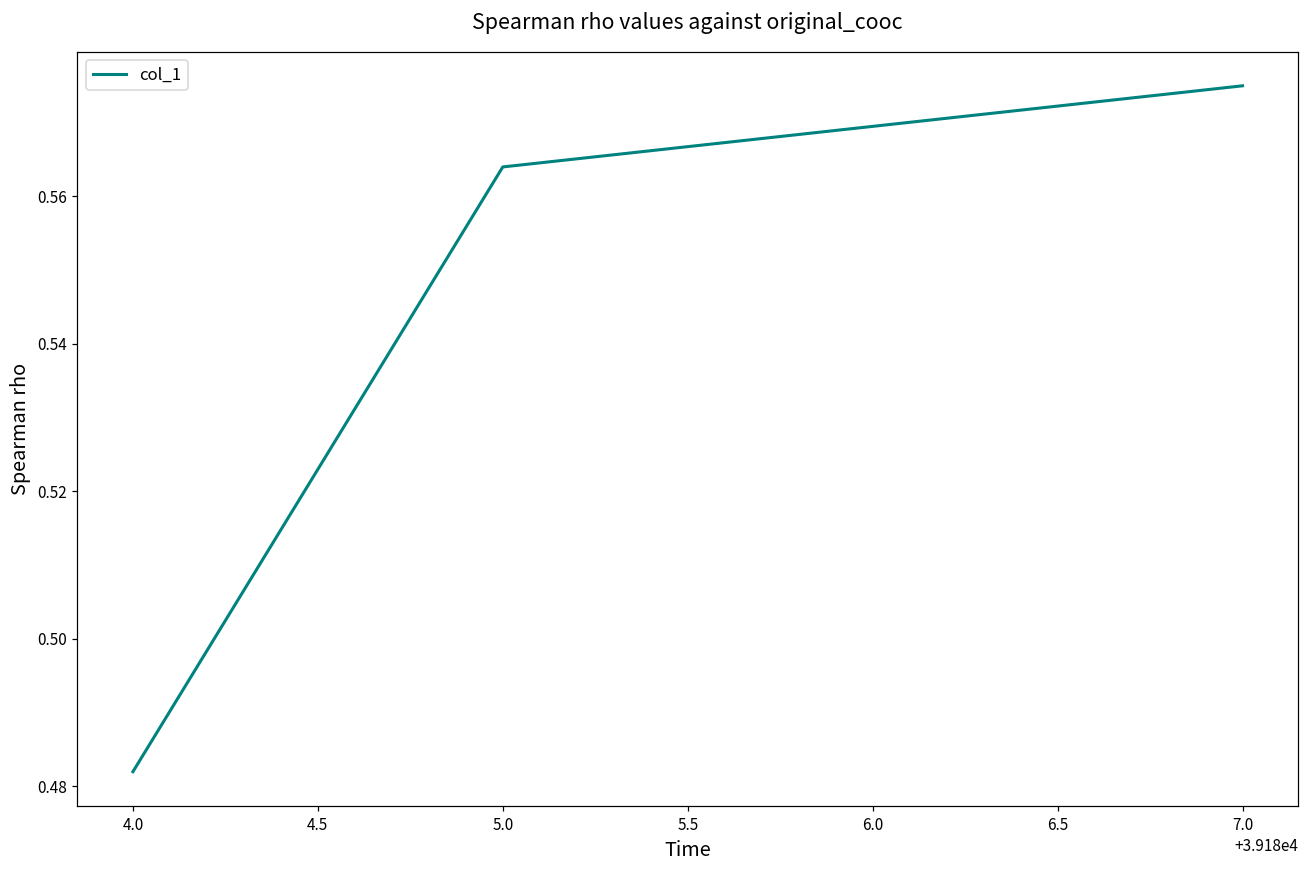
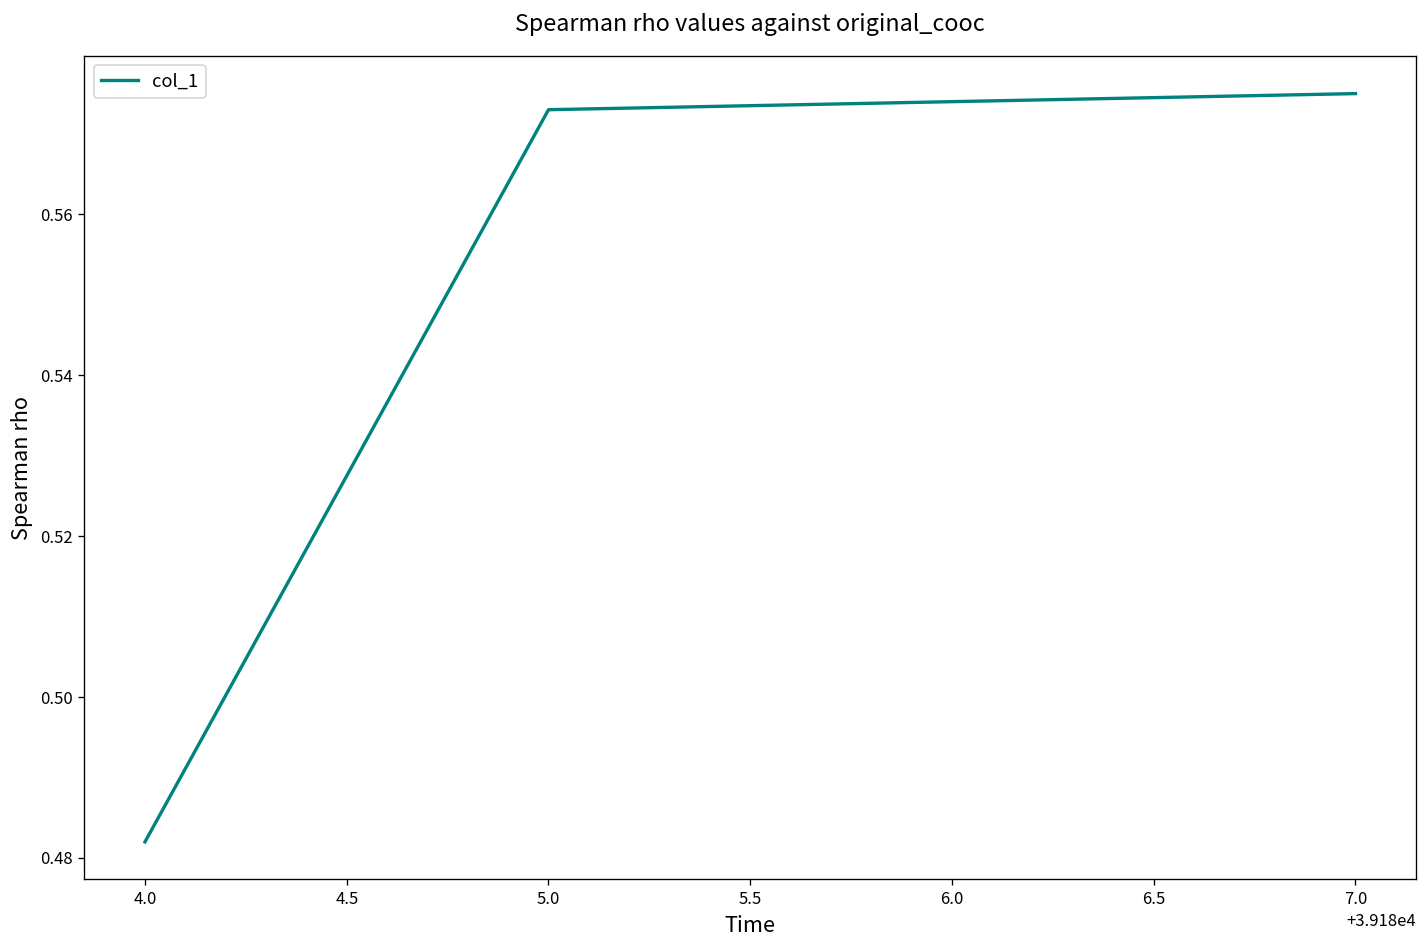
5.0: 0.564 -> 0.573
